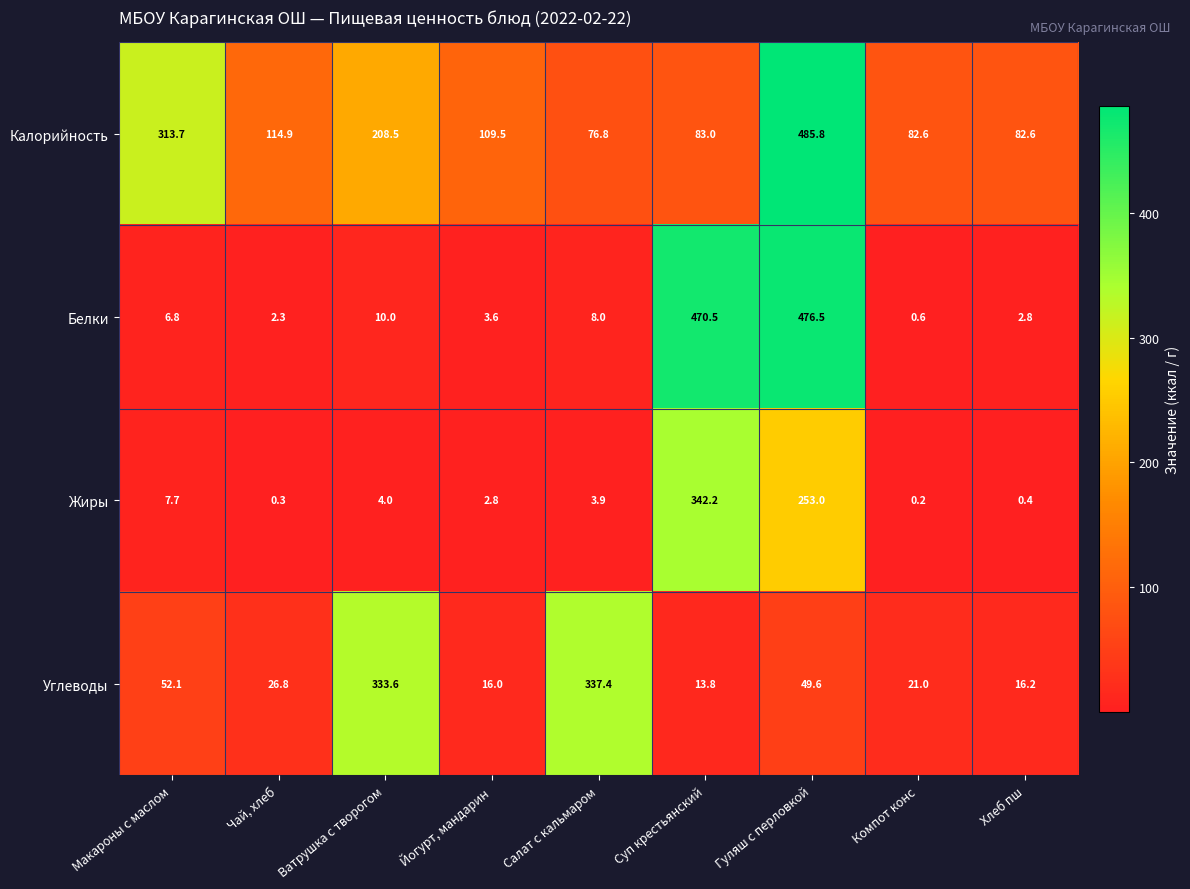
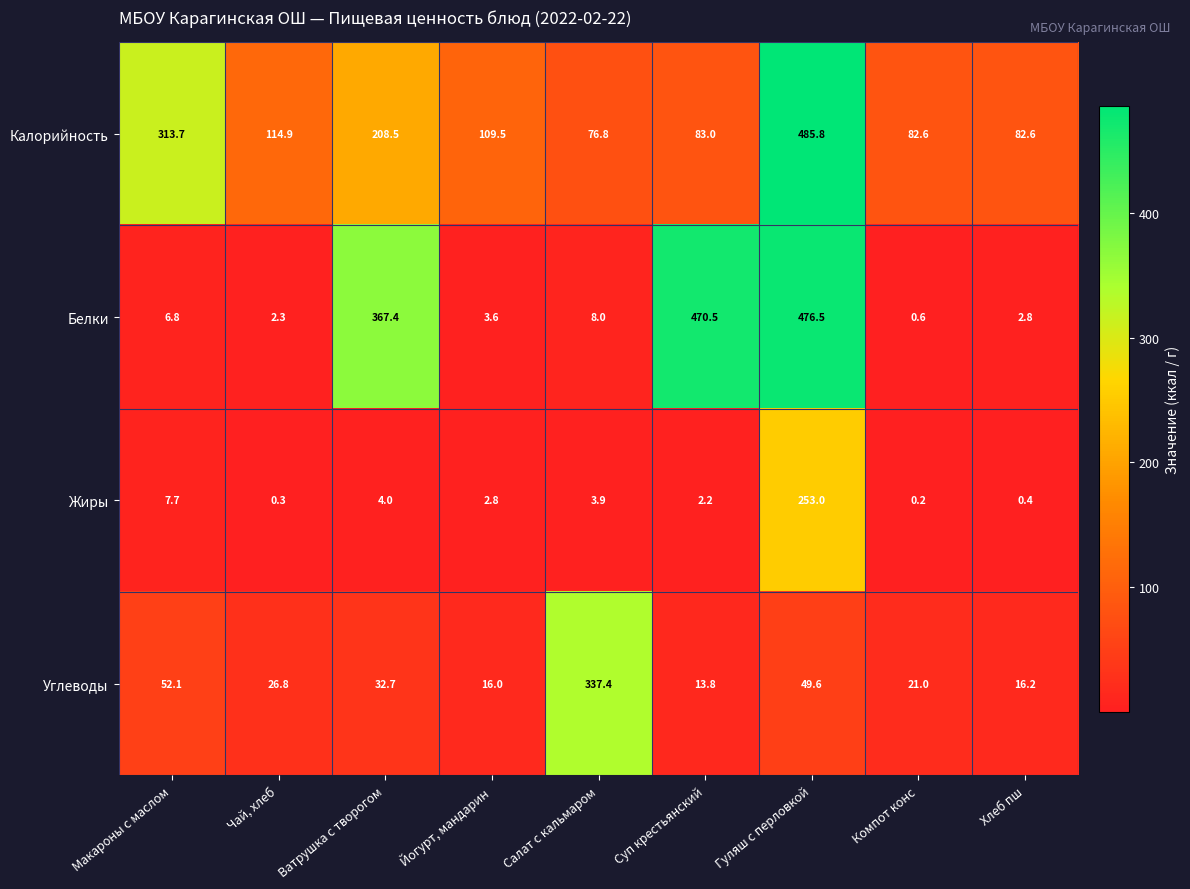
Белки, Ватрушка с творогом: 10.0 -> 367.4
Жиры, Суп крестьянский: 342.2 -> 2.2
Углеводы, Ватрушка с творогом: 333.6 -> 32.7
